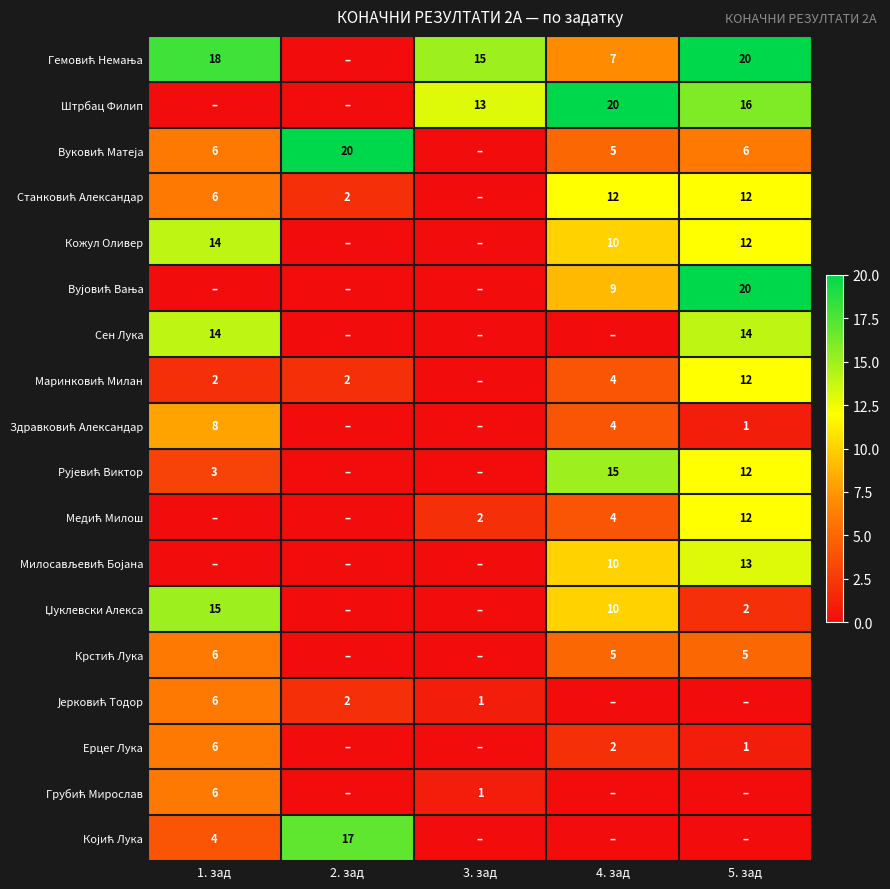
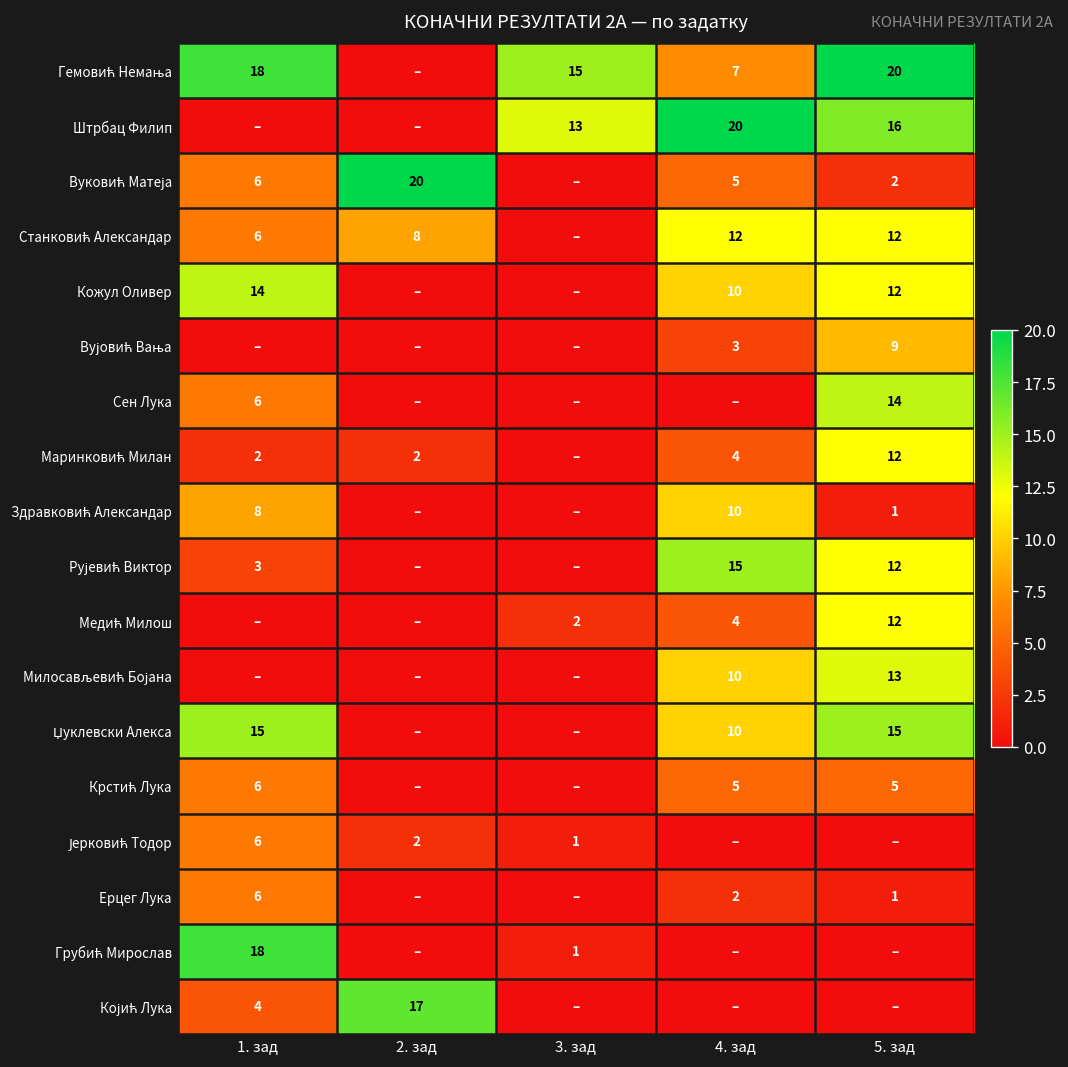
Вуковић Матеја, 5. зад: 6 -> 2
Станковић Александар, 2. зад: 2 -> 8
Вујовић Вања, 4. зад: 9 -> 3
Вујовић Вања, 5. зад: 20 -> 9
Сен Лука, 1. зад: 14 -> 6
Здравковић Александар, 4. зад: 4 -> 10
Џуклевски Алекса, 5. зад: 2 -> 15
Грубић Мирослав, 1. зад: 6 -> 18
